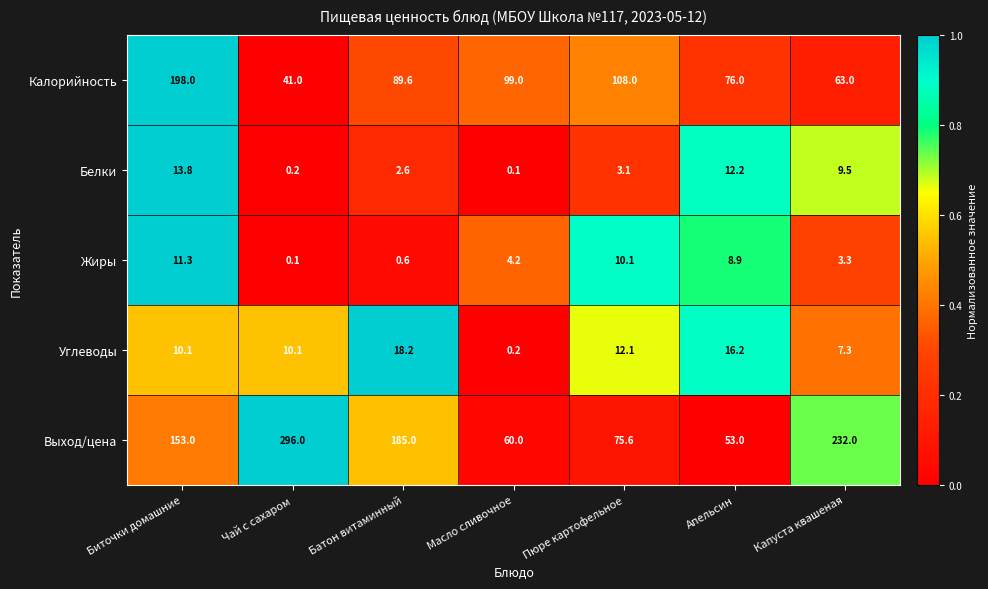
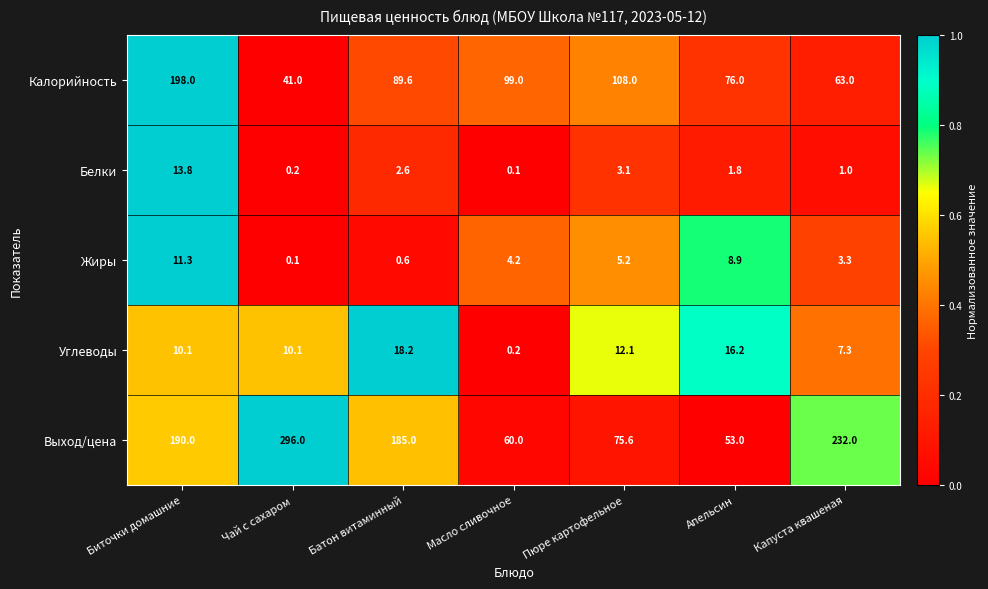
Белки, Апельсин: 12.2 -> 1.8
Белки, Капуста квашеная: 9.5 -> 1.0
Жиры, Пюре картофельное: 10.1 -> 5.2
Выход/цена, Биточки домашние: 153.0 -> 190.0
